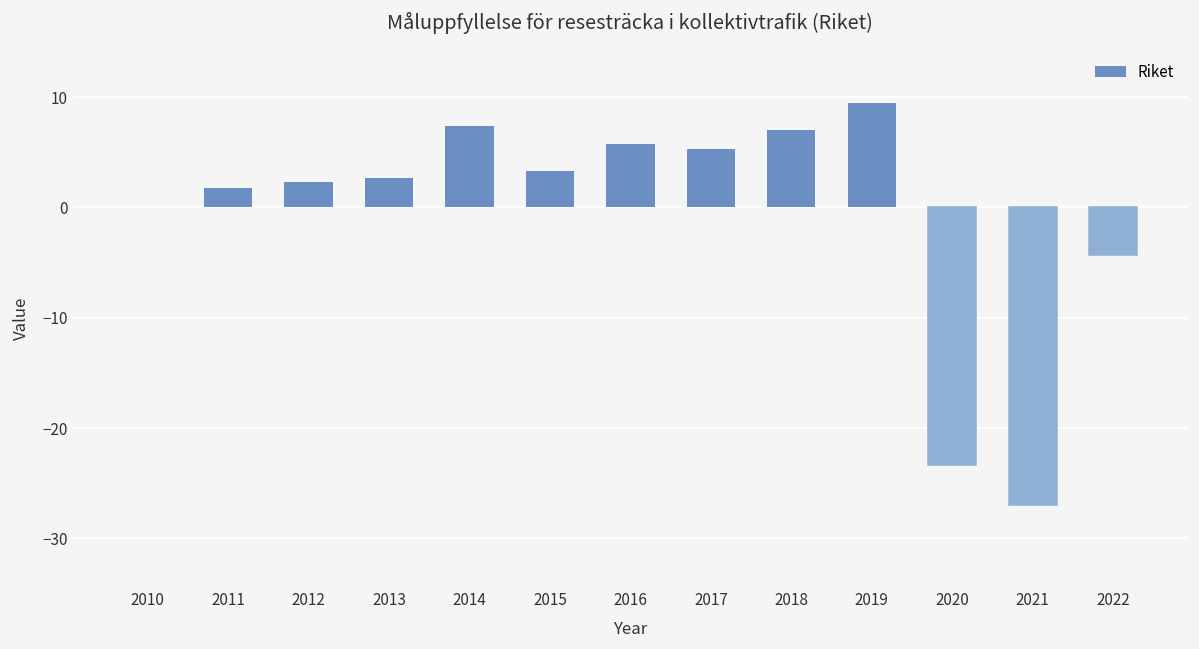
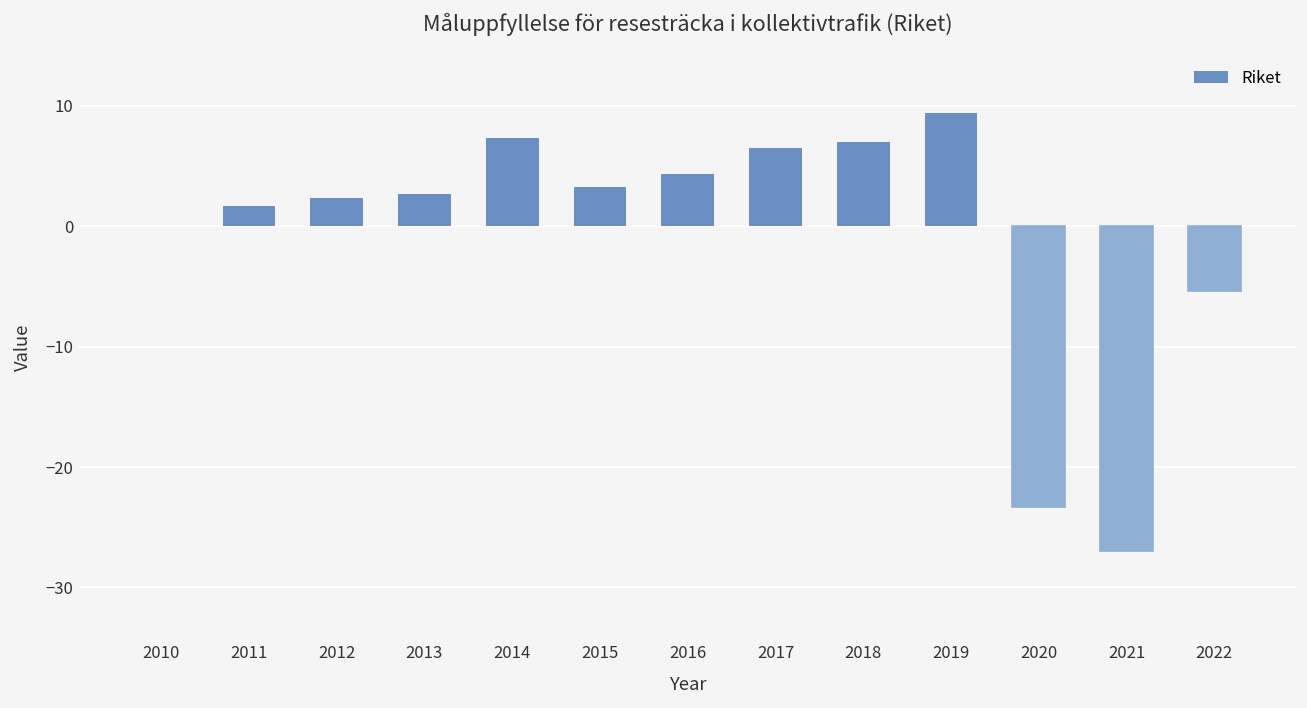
2016: 5.7 -> 4.3
2017: 5.3 -> 6.5
2022: -4.3 -> -5.3
